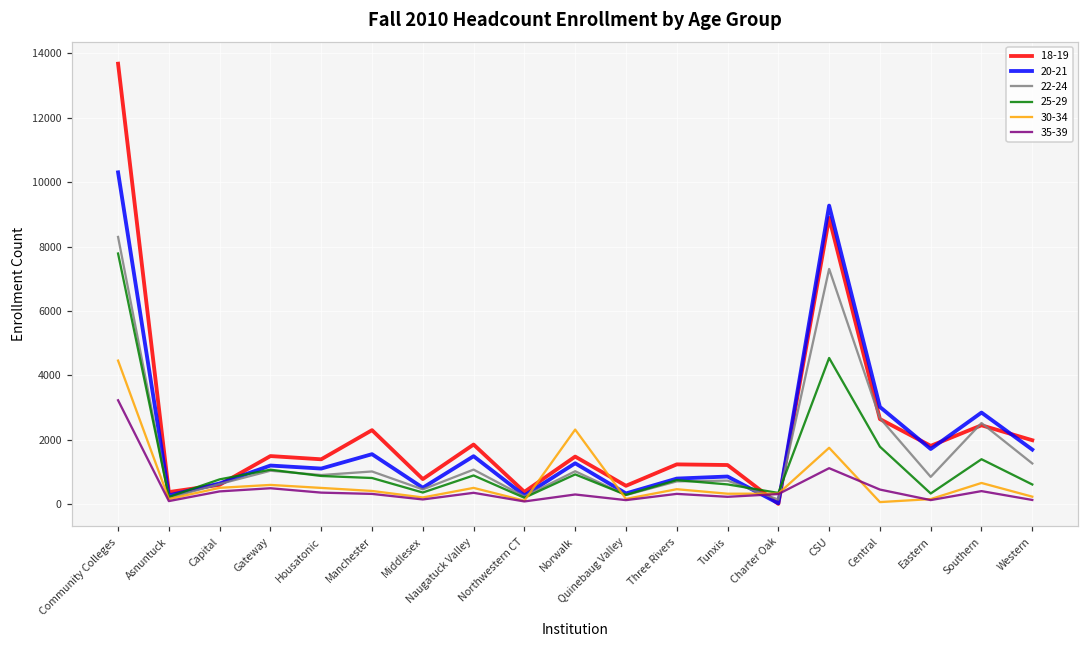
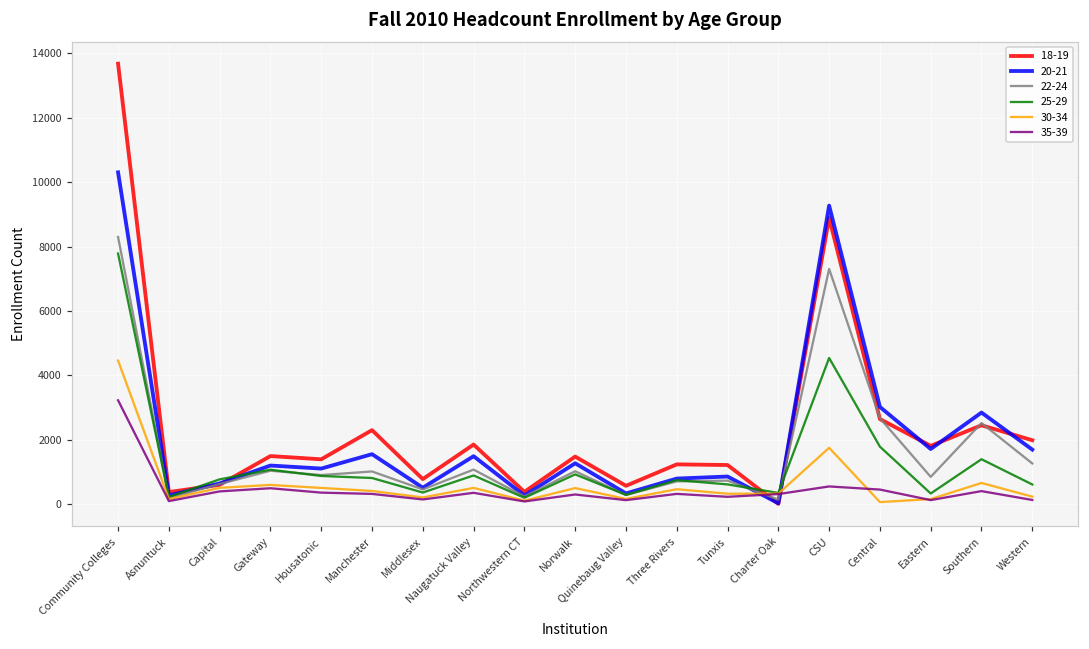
30-34, Norwalk: 2300 -> 500
35-39, CSU: 1100 -> 600
